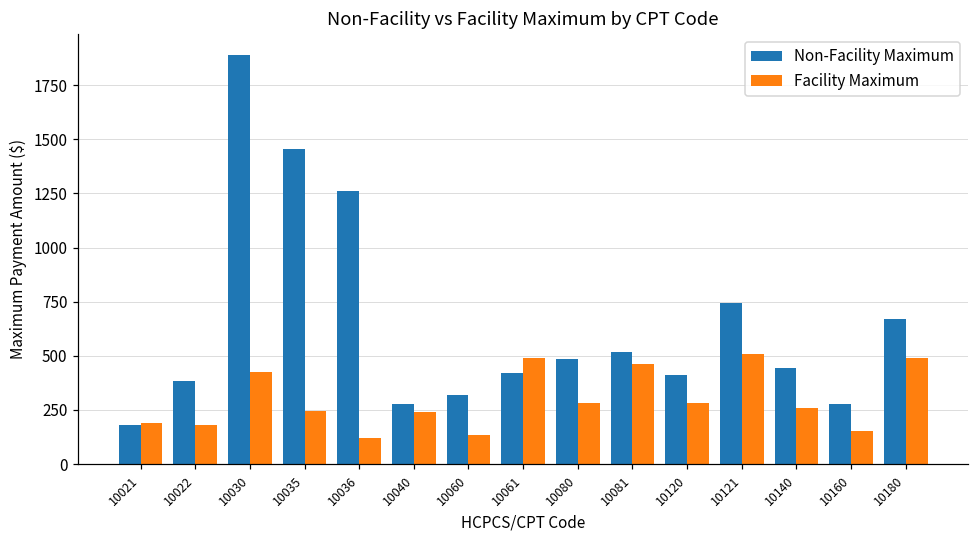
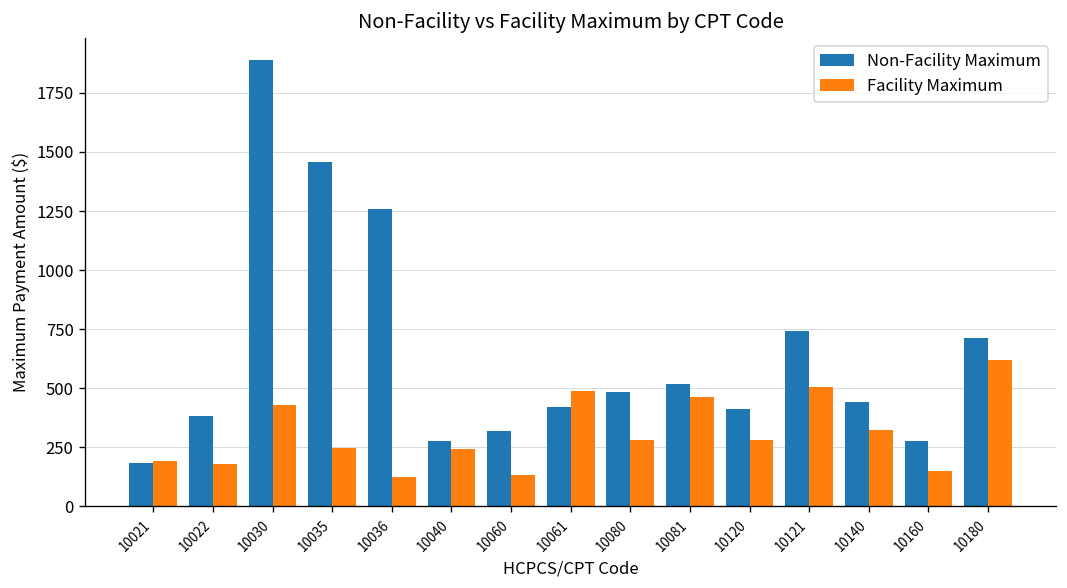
Facility Maximum, 10140: 260 -> 320
Non-Facility Maximum, 10180: 670 -> 710
Facility Maximum, 10180: 490 -> 620
